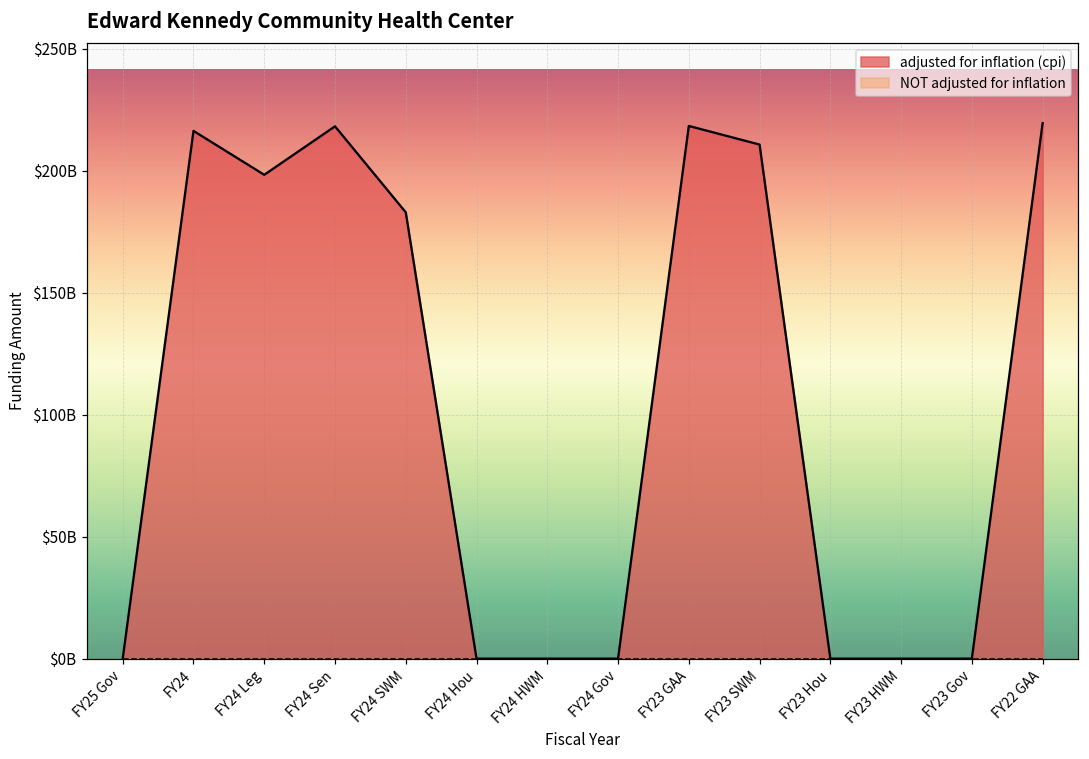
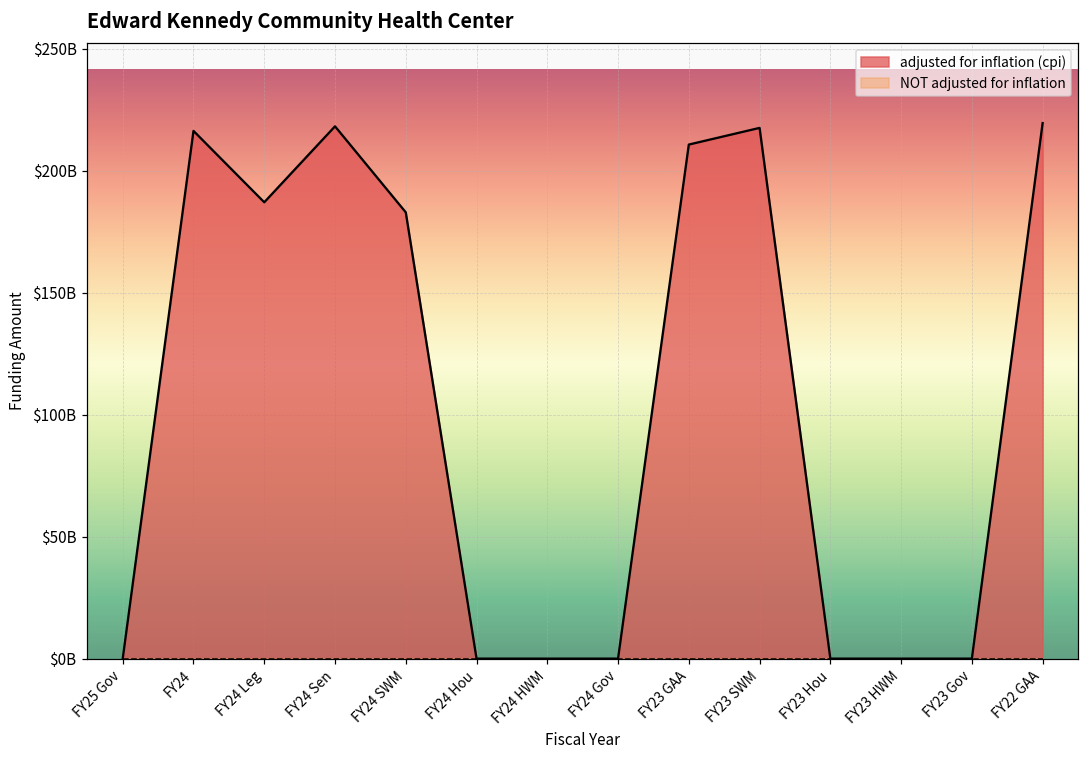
adjusted for inflation (cpi), FY24 Leg: $198000000000 -> $187000000000
adjusted for inflation (cpi), FY23 GAA: $218000000000 -> $211000000000
adjusted for inflation (cpi), FY23 SWM: $211000000000 -> $217000000000
